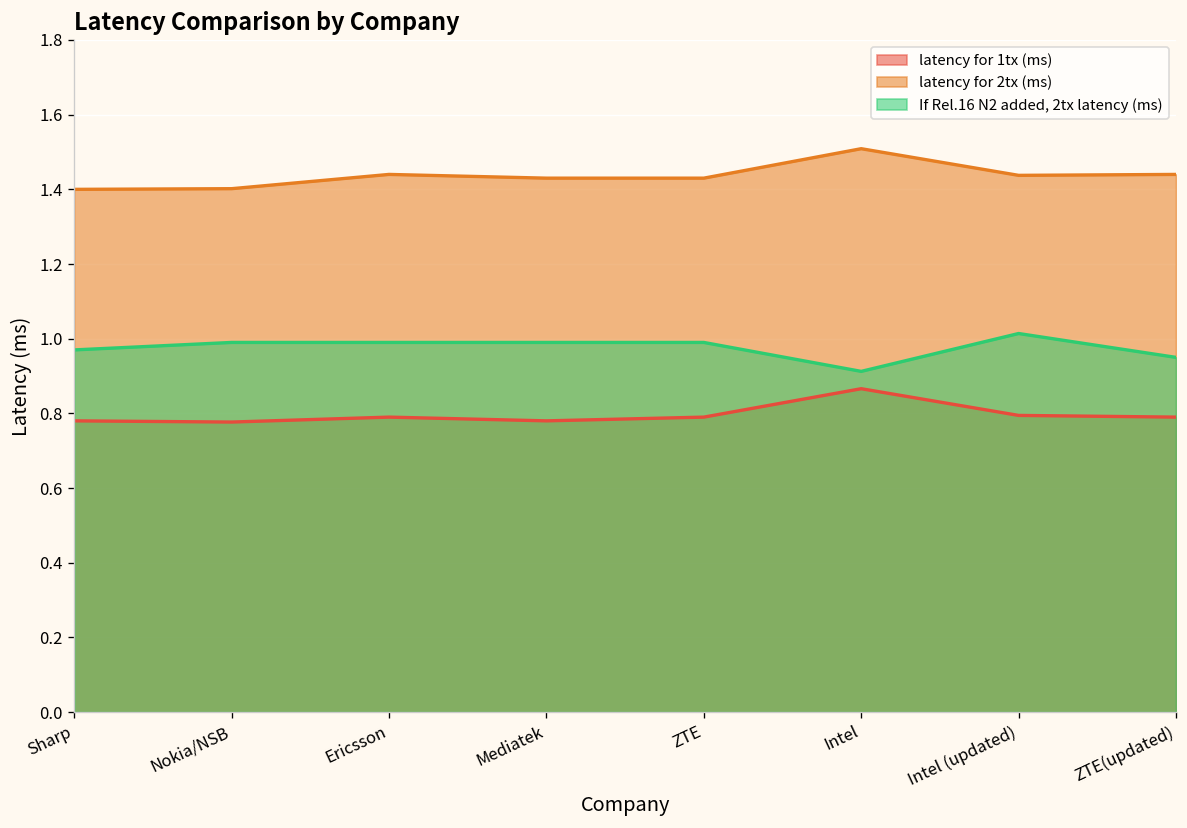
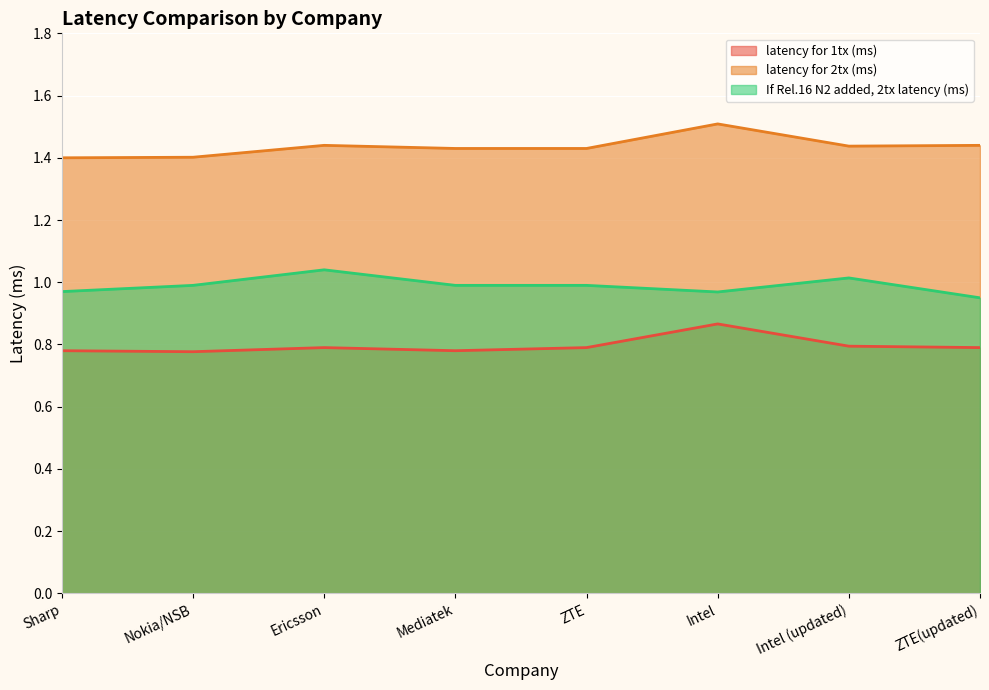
If Rel.16 N2 added, 2tx latency (ms), Ericsson: 0.99 -> 1.04
If Rel.16 N2 added, 2tx latency (ms), Intel: 0.91 -> 0.97
